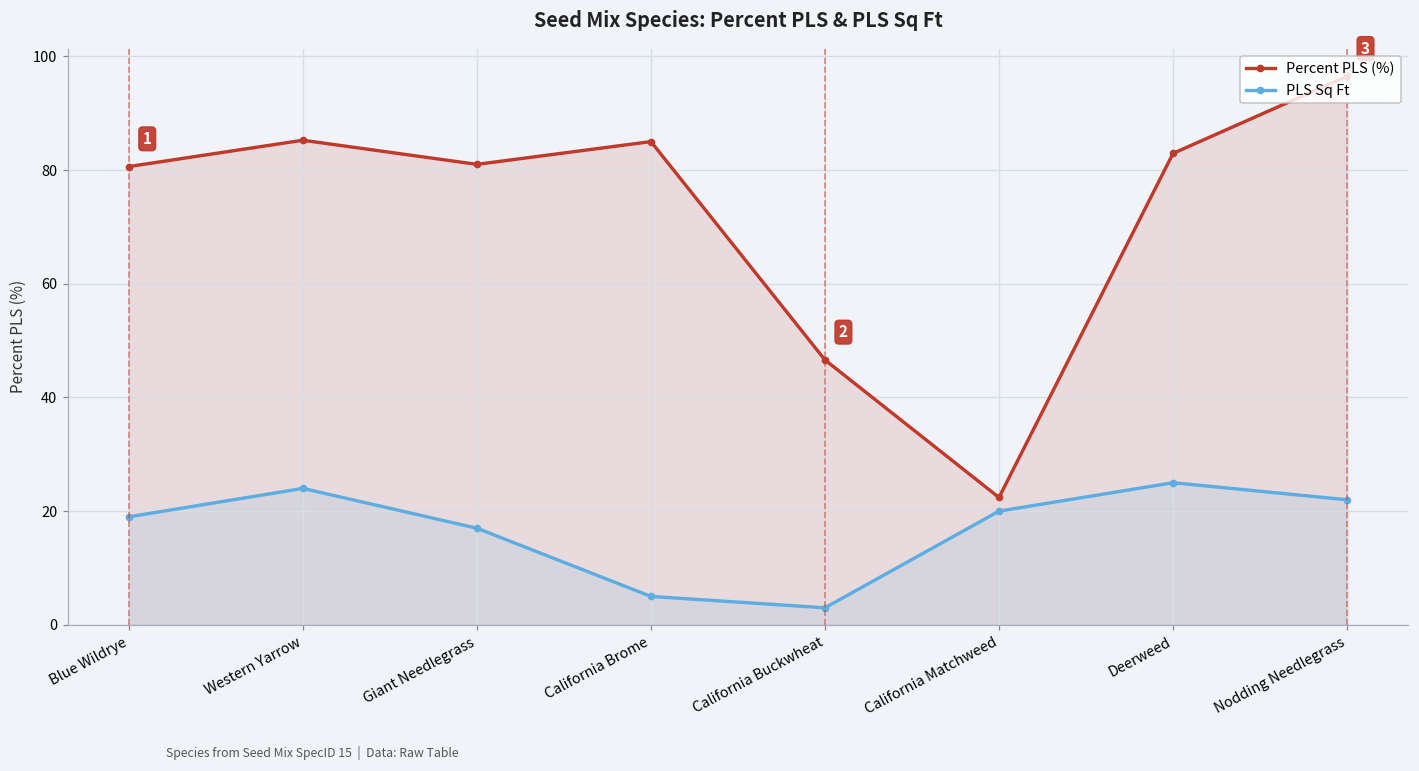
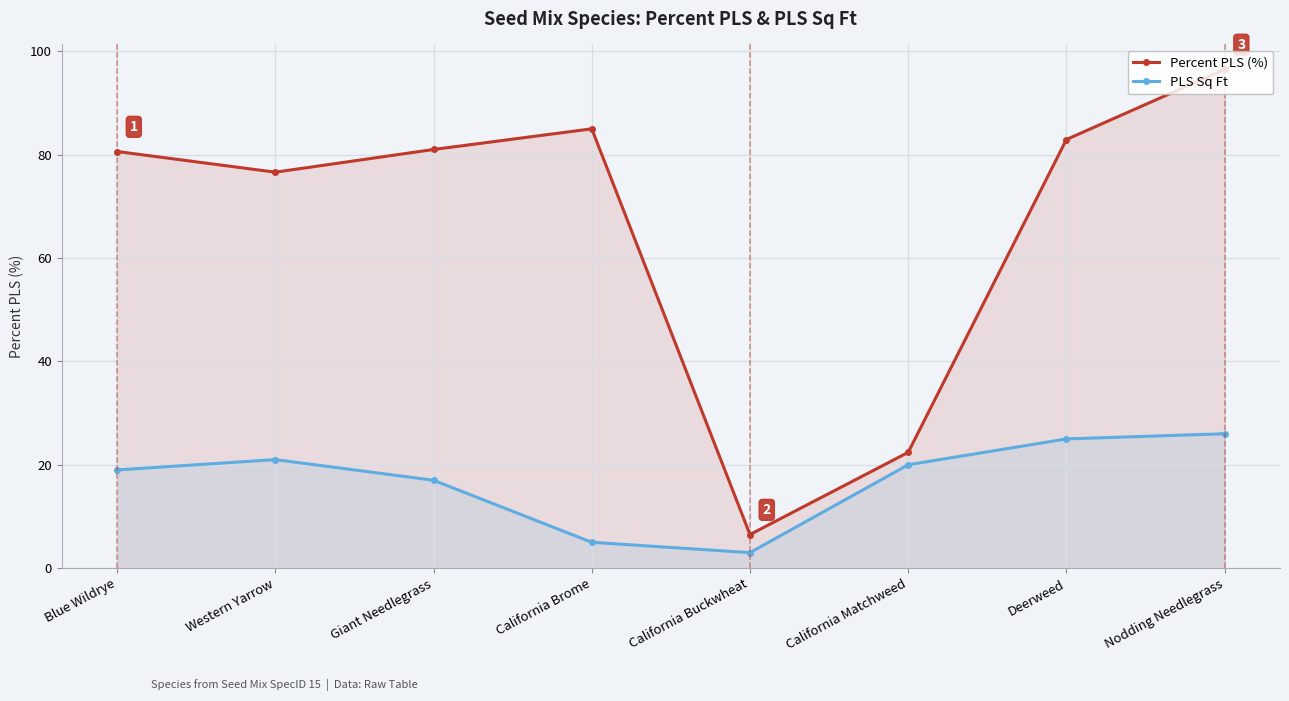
Percent PLS (%), Western Yarrow: 85 -> 77
PLS Sq Ft, Western Yarrow: 24 -> 21
Percent PLS (%), California Buckwheat: 47 -> 7
PLS Sq Ft, Nodding Needlegrass: 22 -> 26
